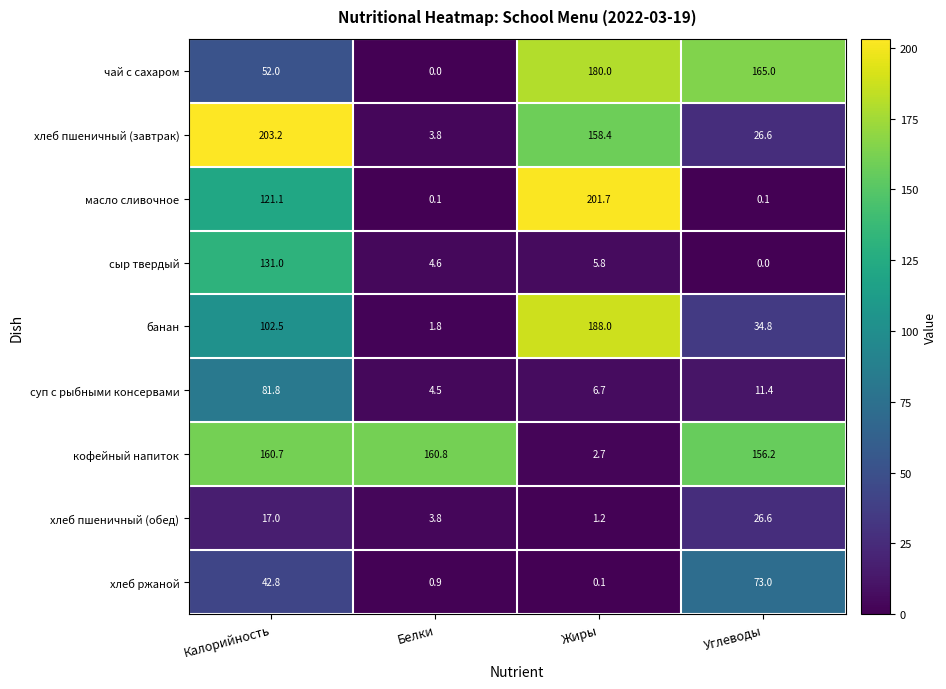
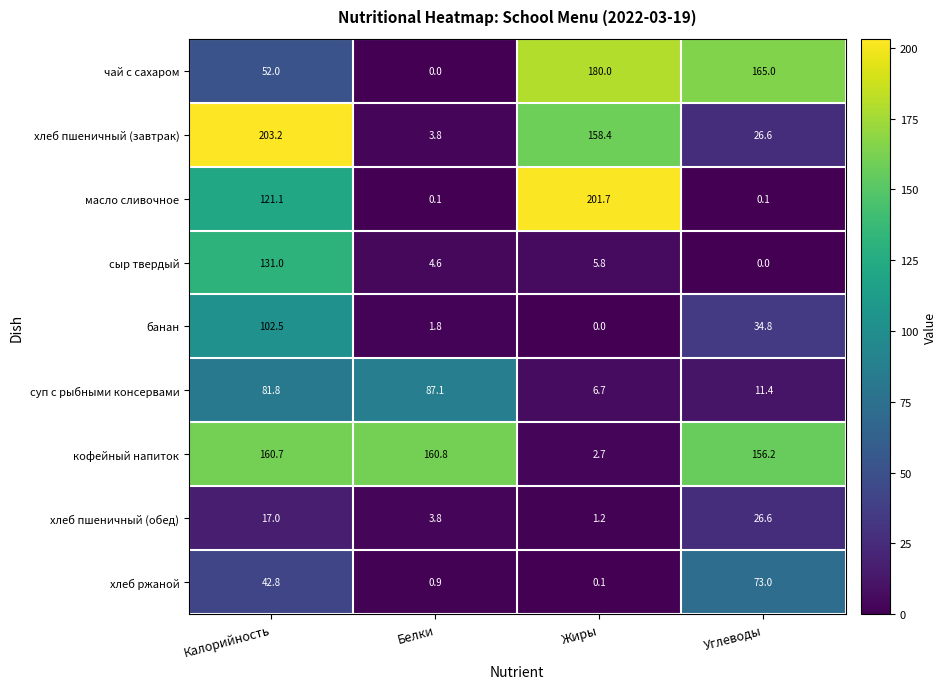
банан, Жиры: 188.0 -> 0.0
суп с рыбными консервами, Белки: 4.5 -> 87.1
